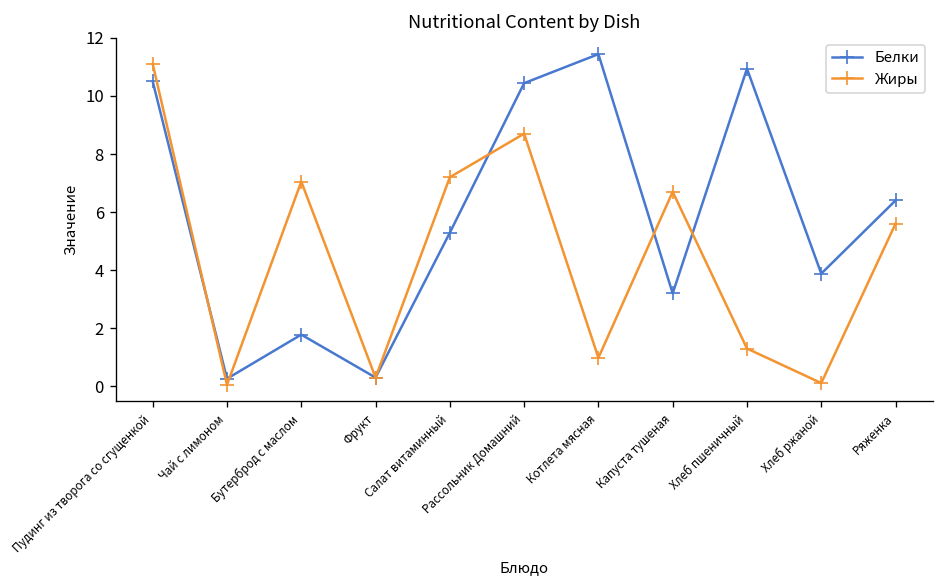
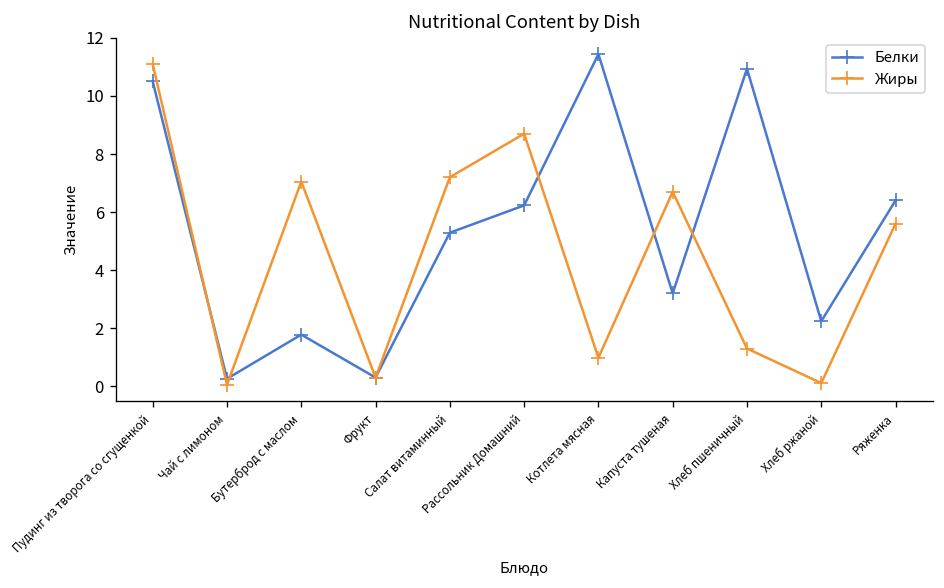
Белки, Рассольник Домашний: 10.4 -> 6.2
Белки, Хлеб ржаной: 3.9 -> 2.2
